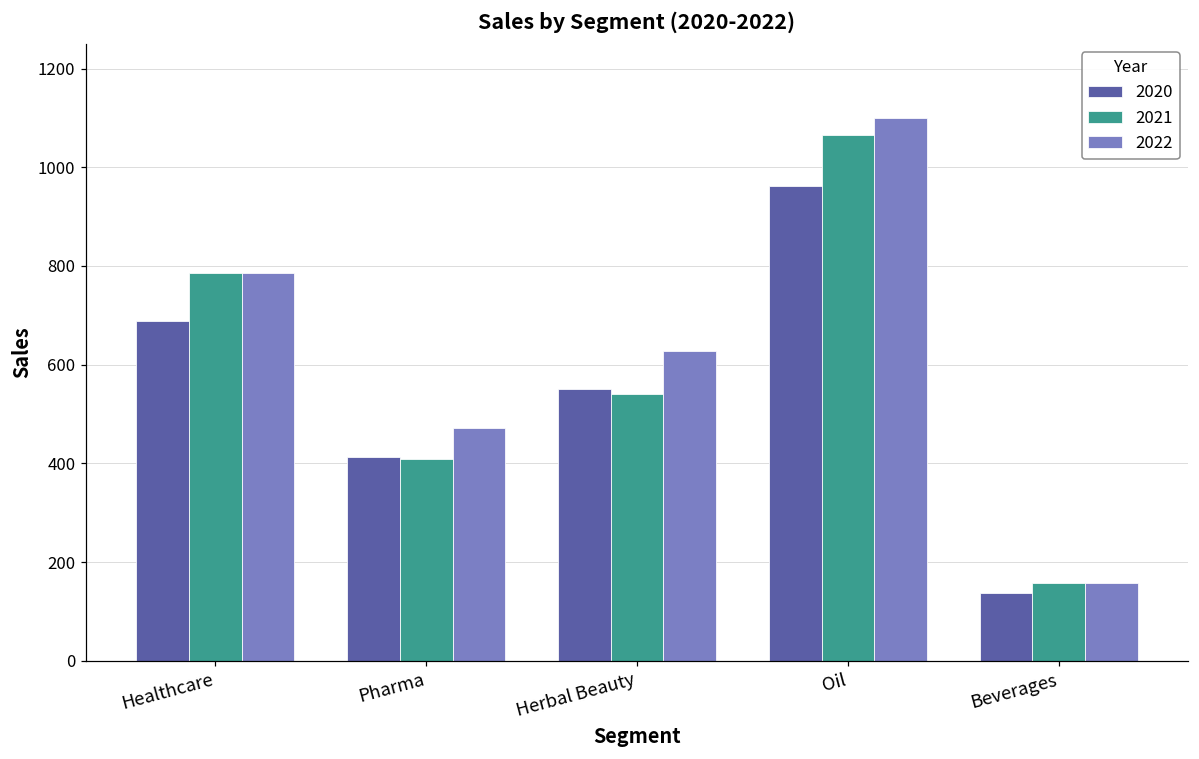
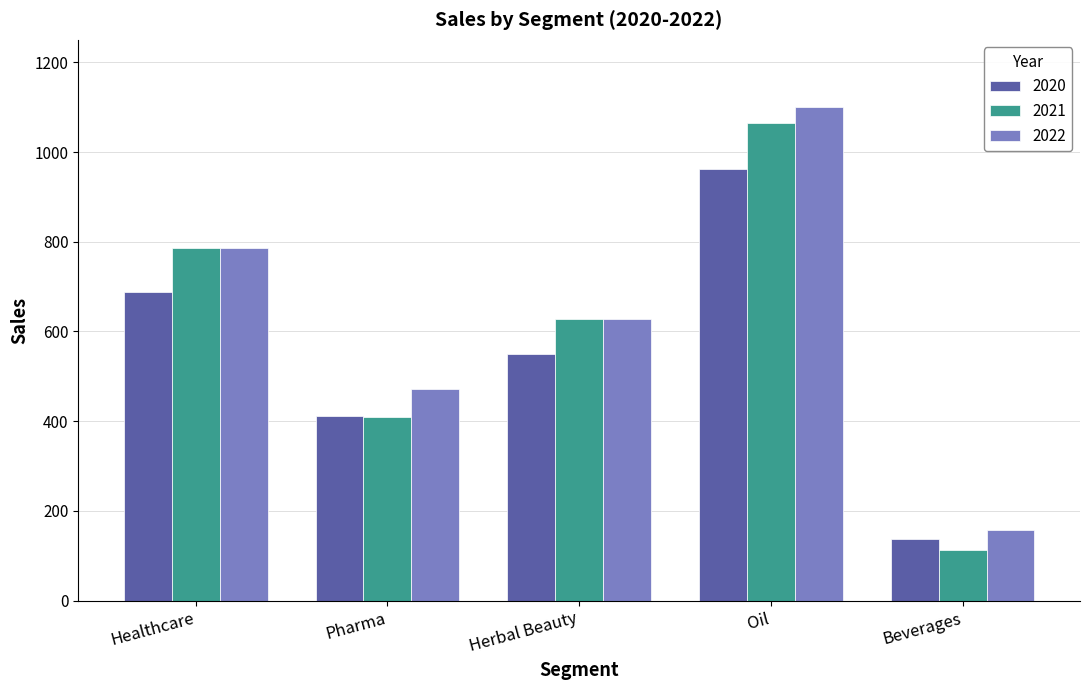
2021, Herbal Beauty: 540 -> 630
2021, Beverages: 160 -> 110
